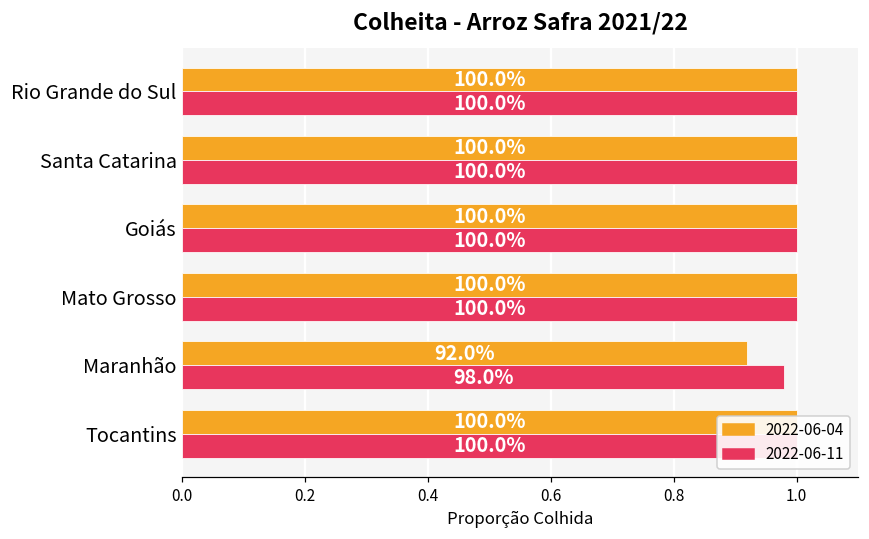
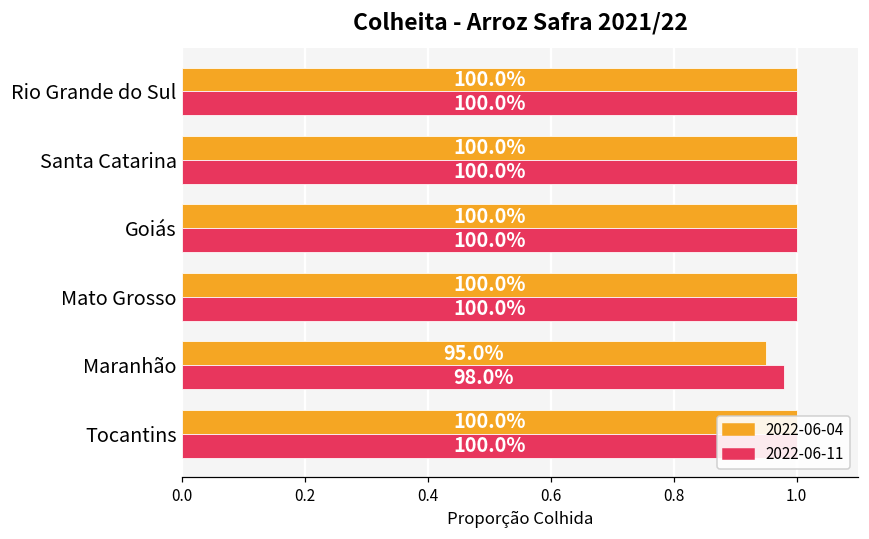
2022-06-04, Maranhão: 92.0% -> 95.0%
